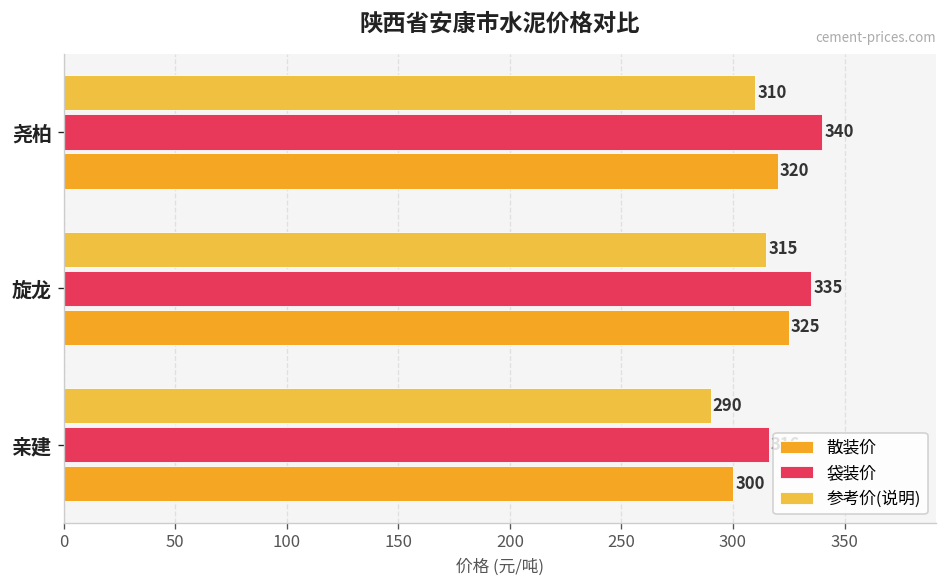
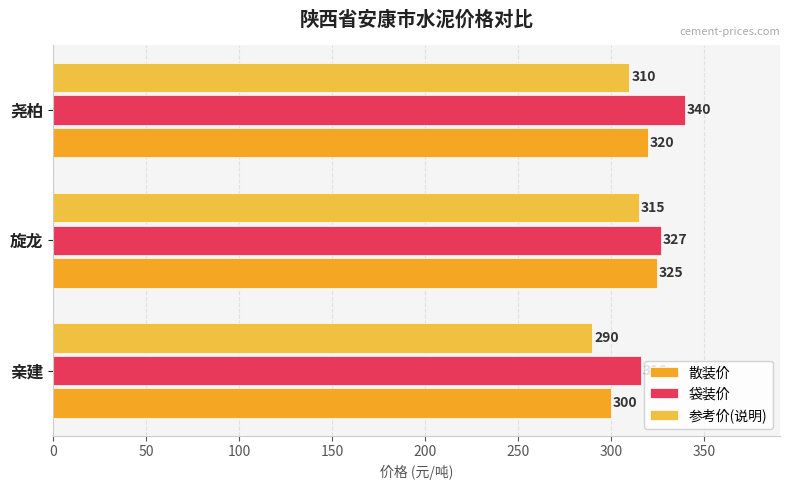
袋装价, 旋龙: 335 -> 327
